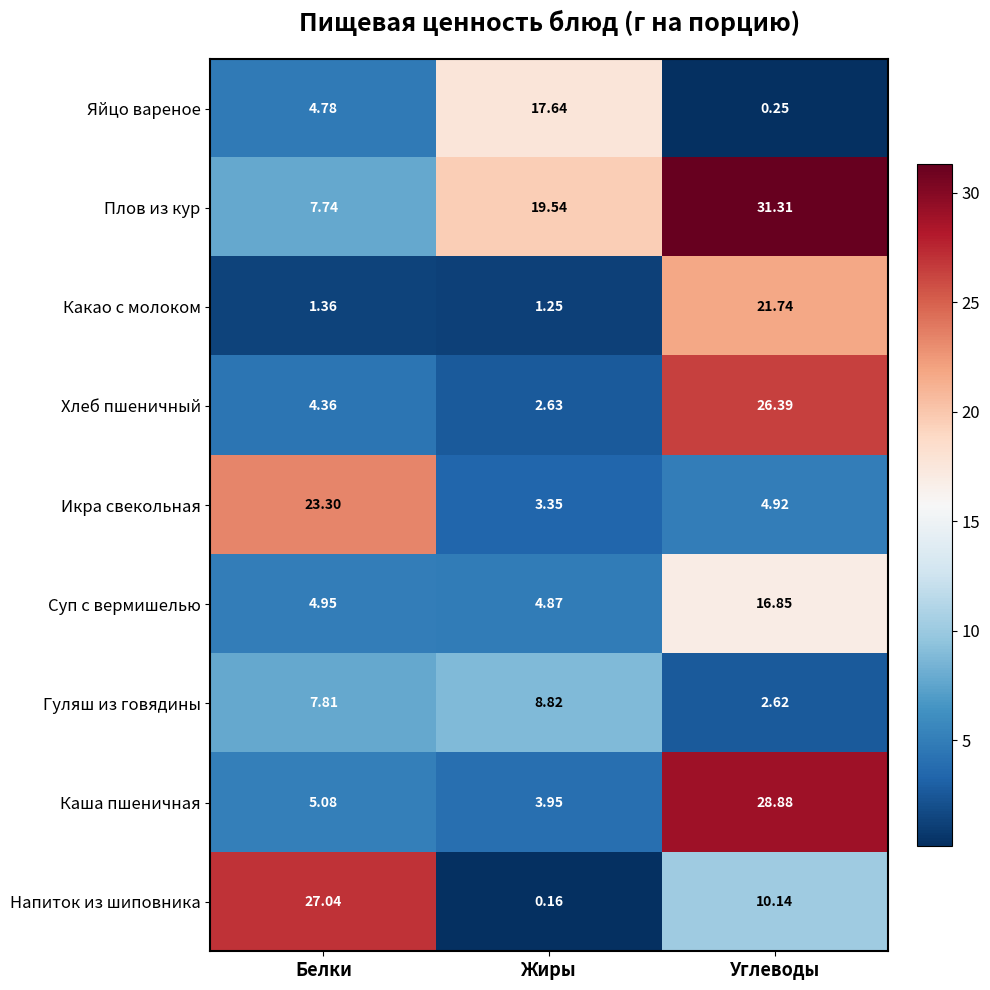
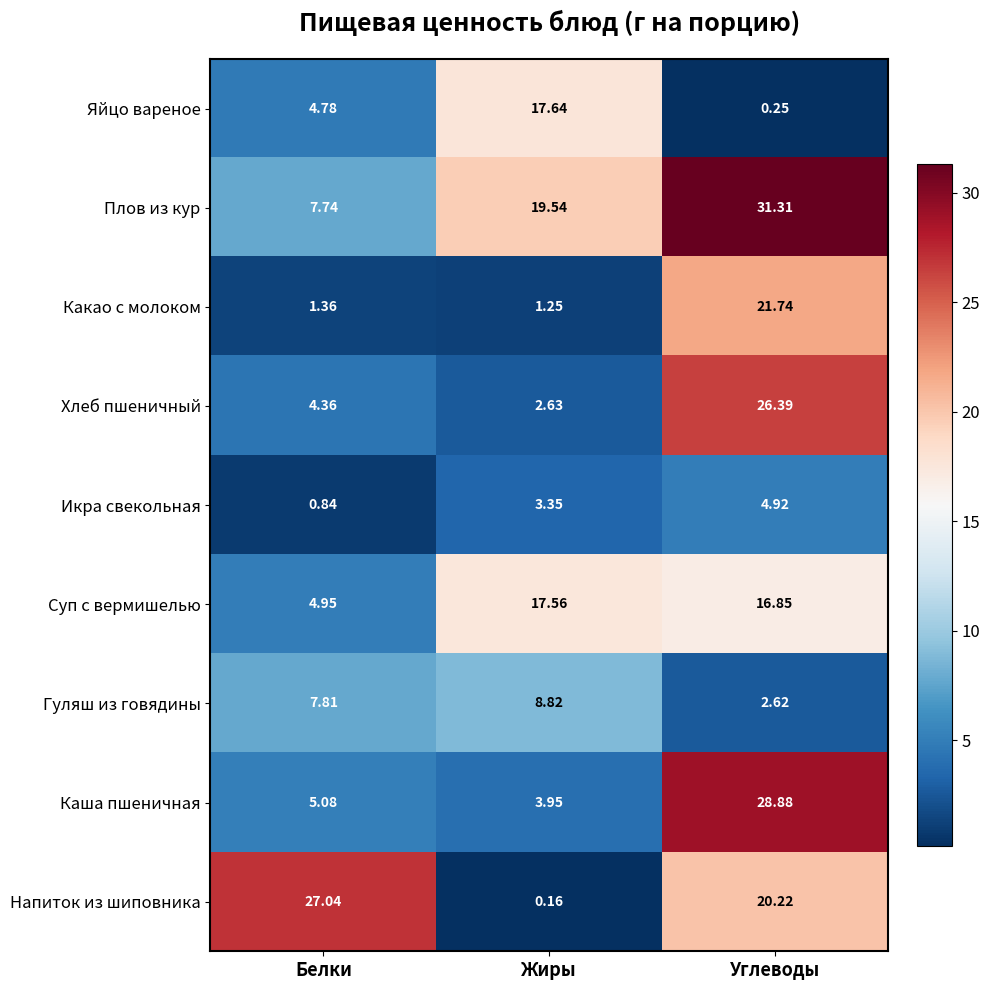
Икра свекольная, Белки: 23.30 -> 0.84
Суп с вермишелью, Жиры: 4.87 -> 17.56
Напиток из шиповника, Углеводы: 10.14 -> 20.22
